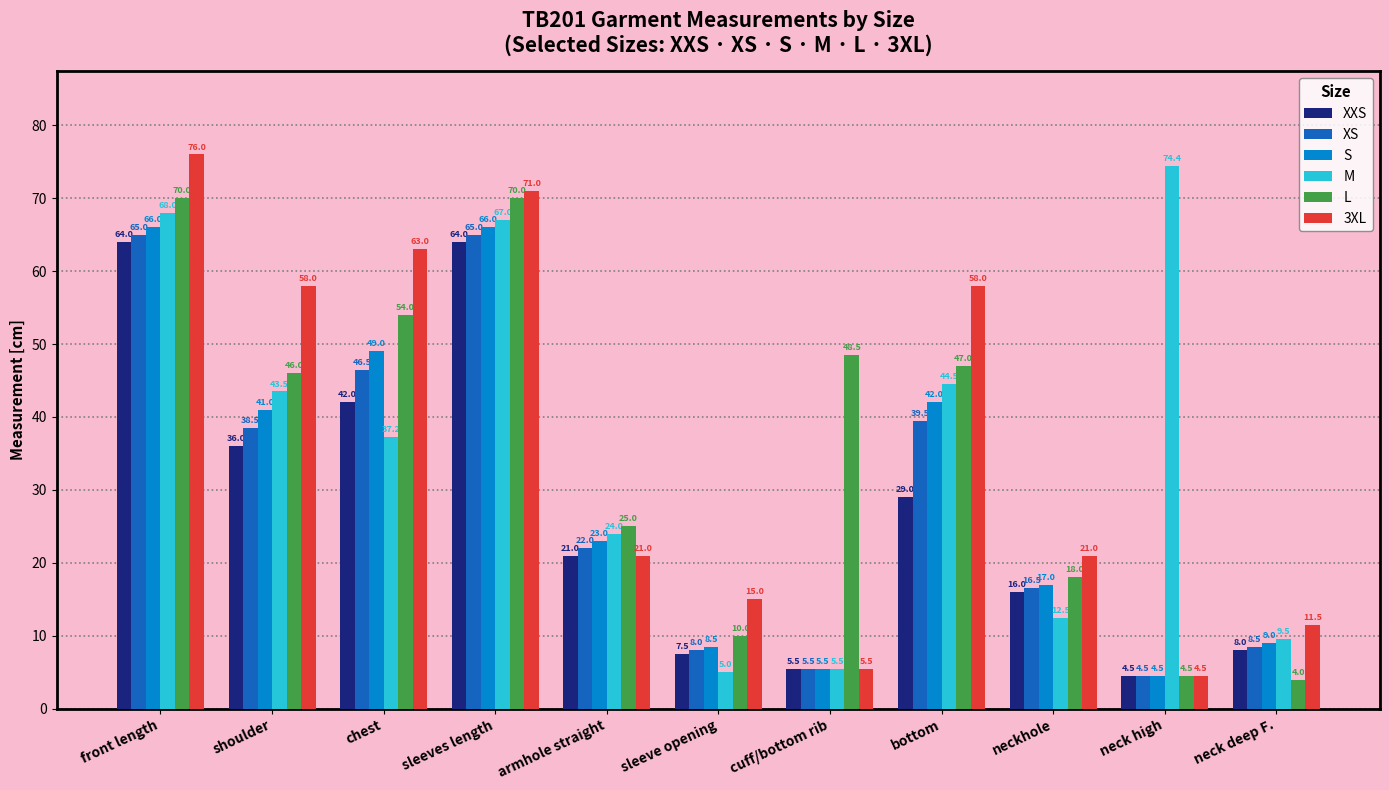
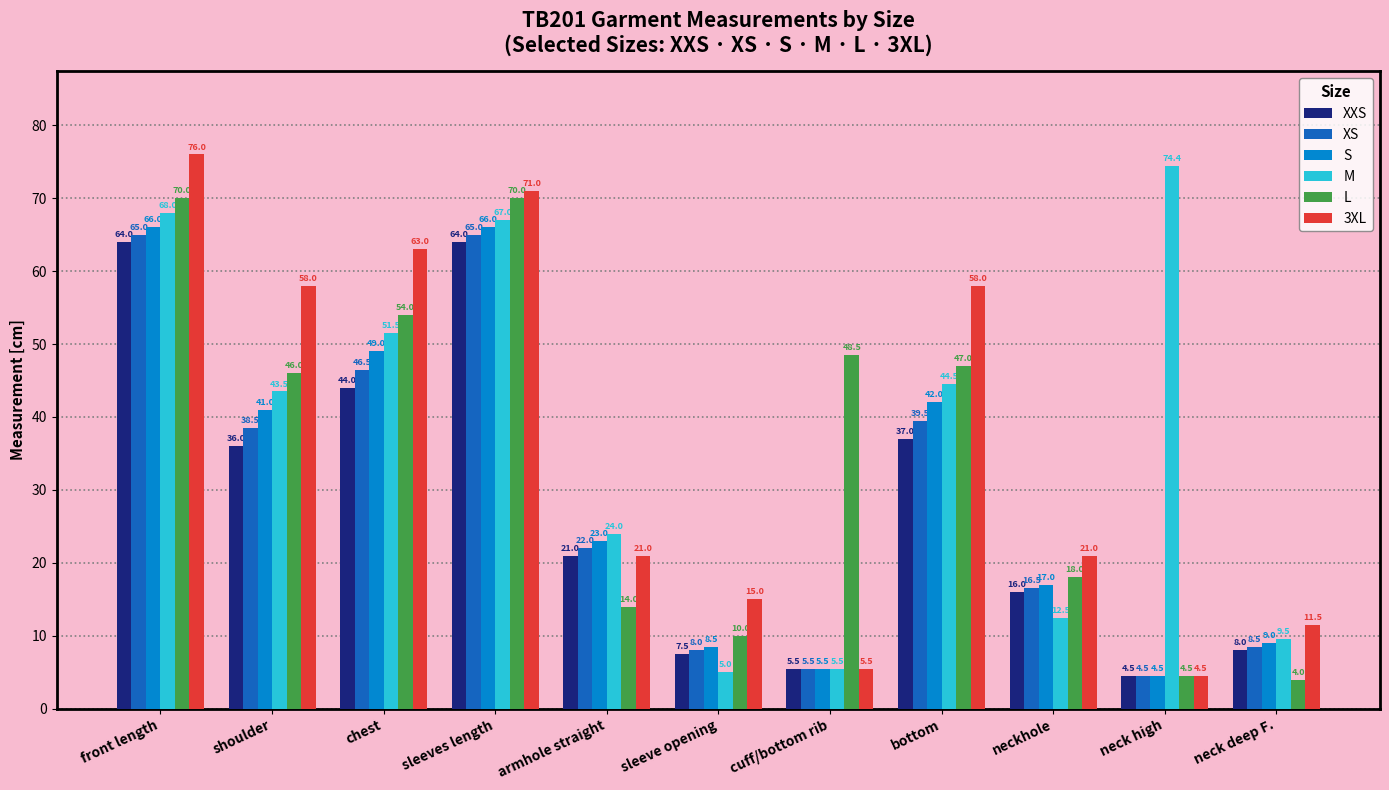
XXS, chest: 42.0 -> 44.0
M, chest: 37.2 -> 51.5
L, armhole straight: 25.0 -> 14.0
XXS, bottom: 29.0 -> 37.0
